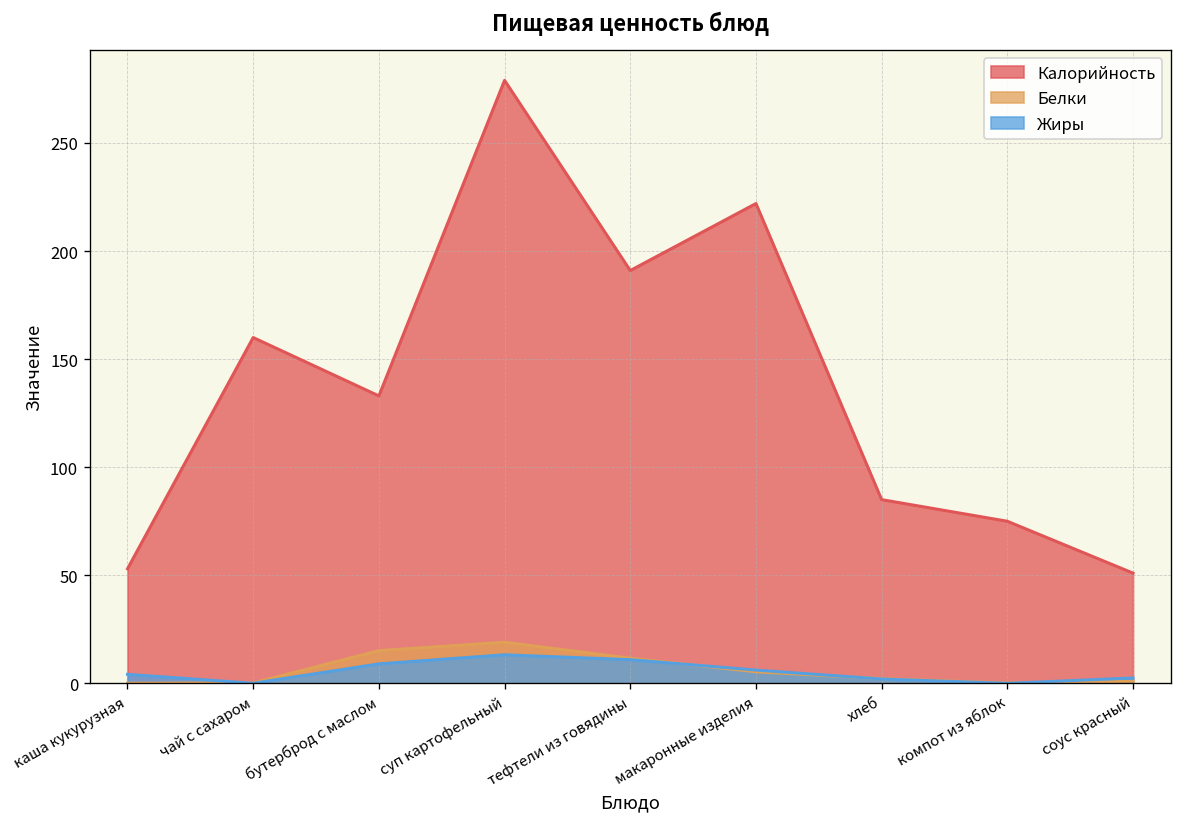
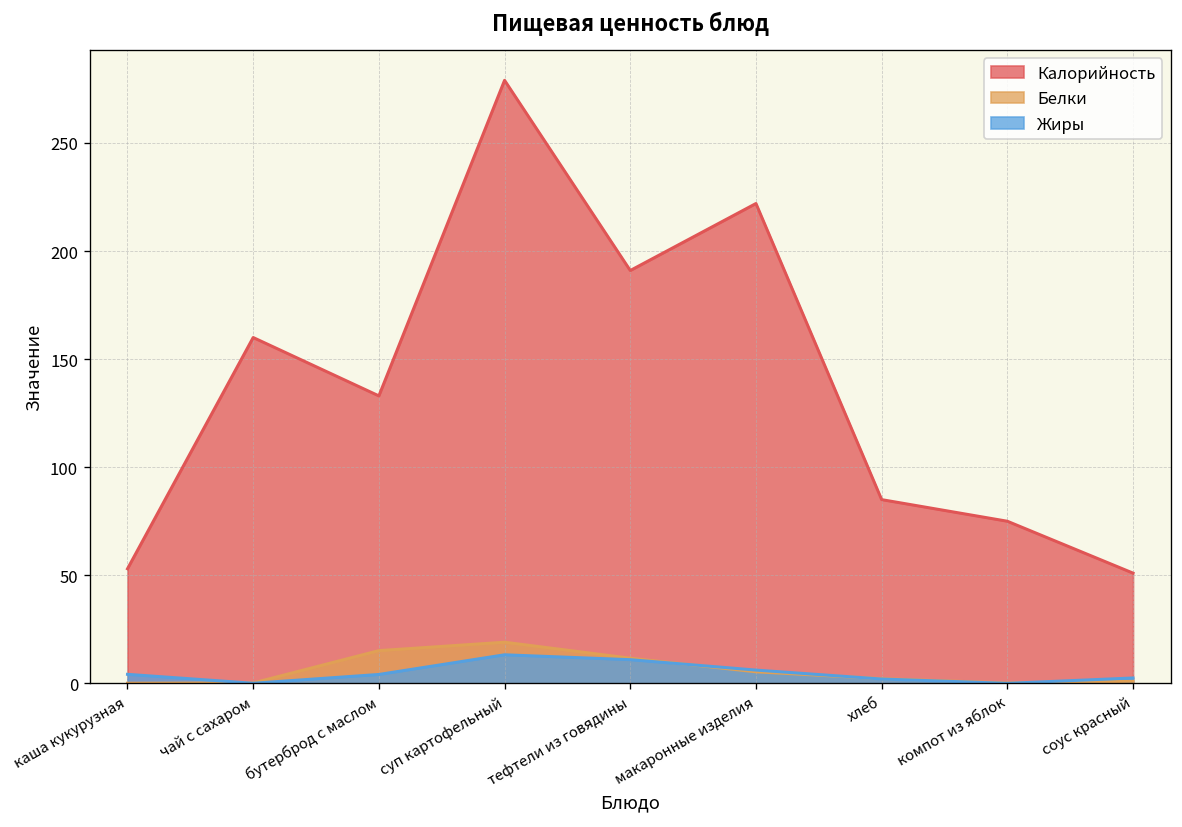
Жиры, бутерброд с маслом: 9 -> 4
